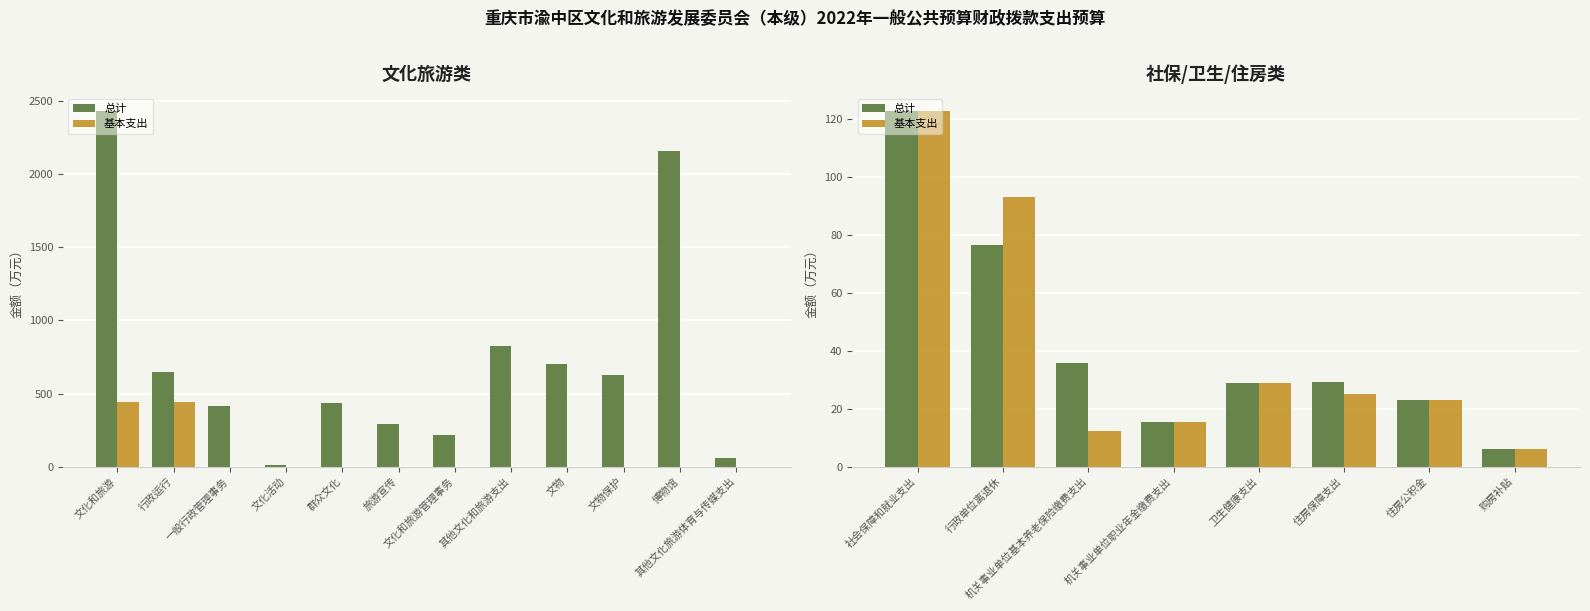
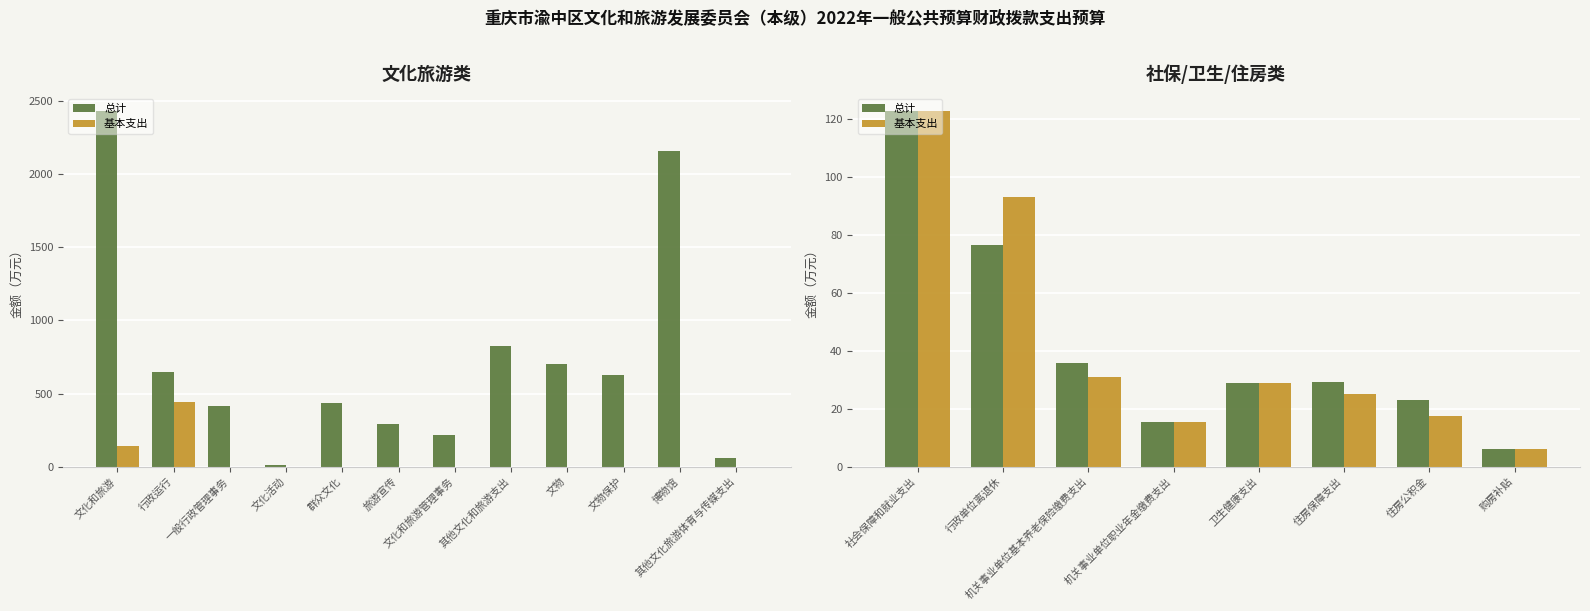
文化旅游类, 基本支出, 文化和旅游: 440 -> 140
社保/卫生/住房类, 基本支出, 机关事业单位基本养老保险缴费支出: 12 -> 31
社保/卫生/住房类, 基本支出, 住房公积金: 23 -> 17
